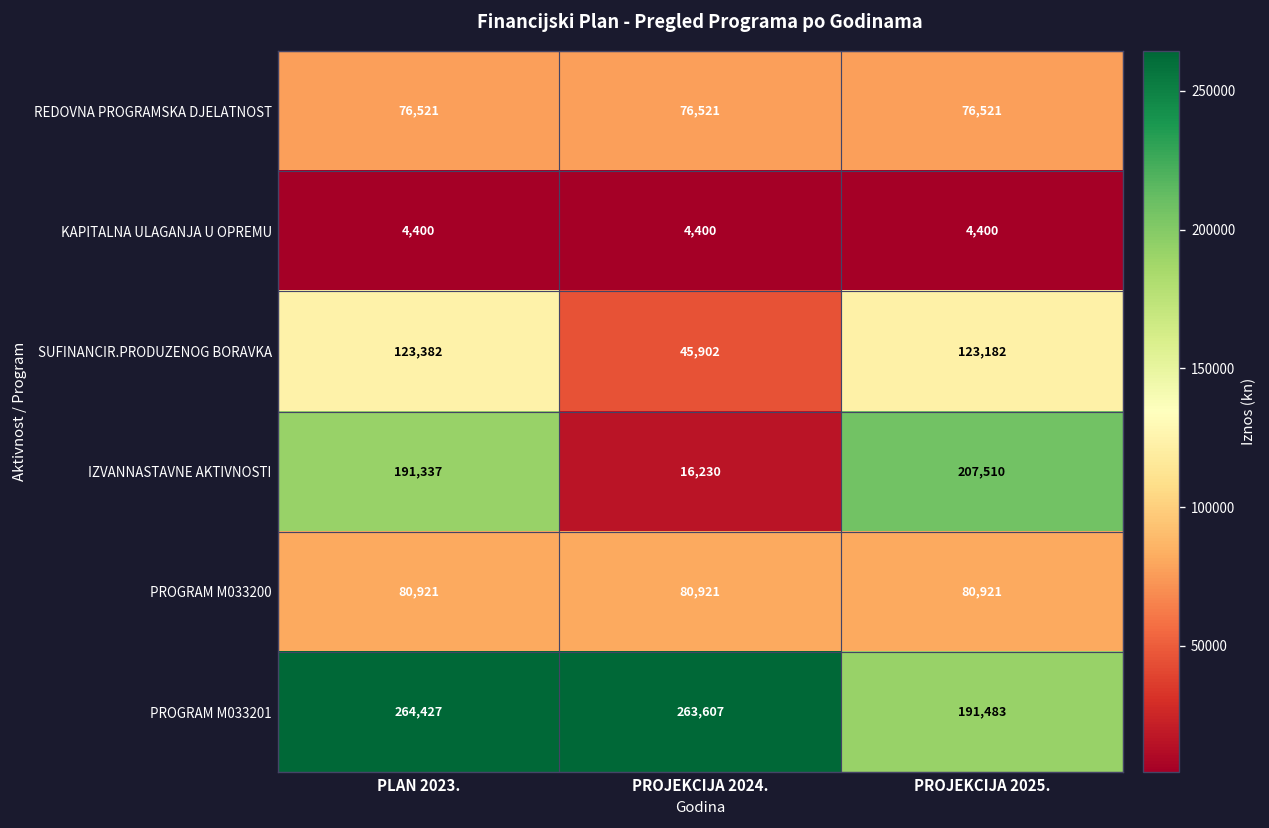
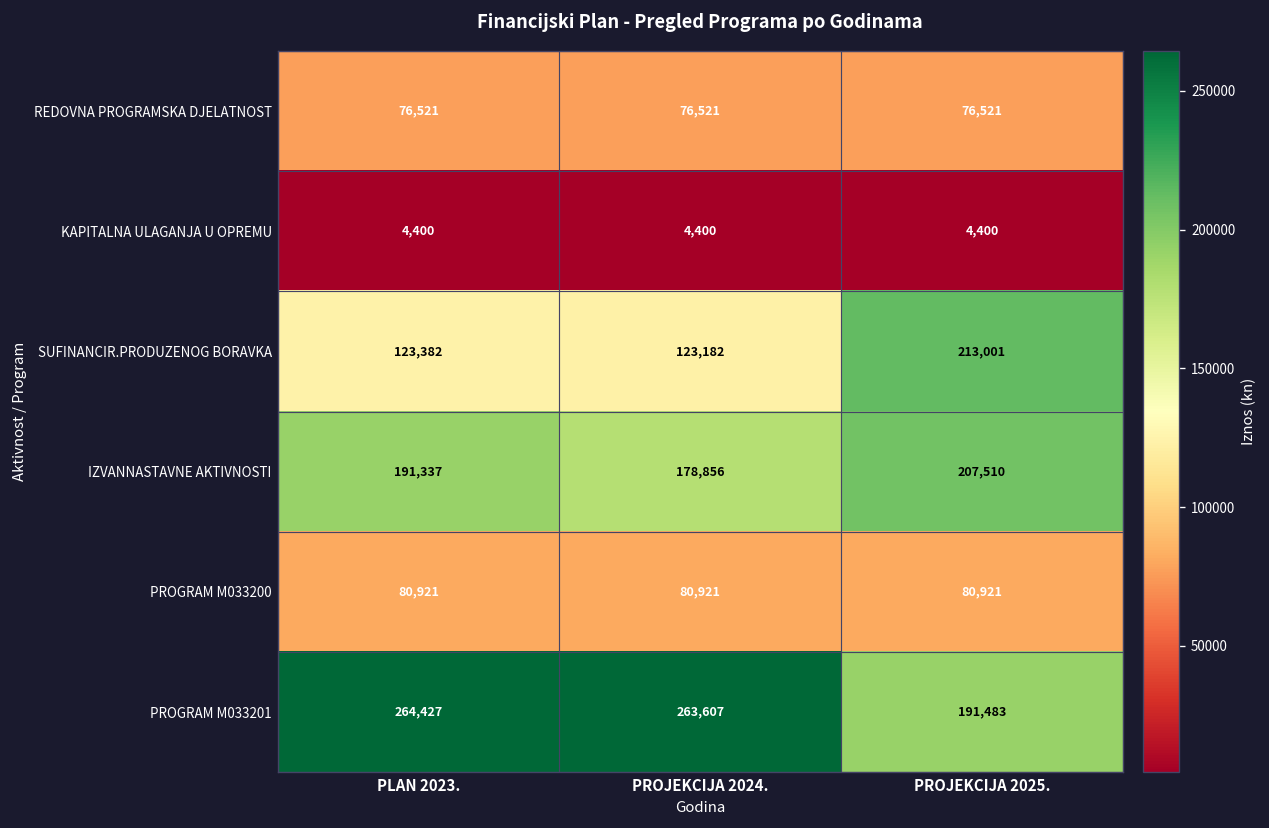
SUFINANCIR.PRODUZENOG BORAVKA, PROJEKCIJA 2024.: 45,902 -> 123,182
SUFINANCIR.PRODUZENOG BORAVKA, PROJEKCIJA 2025.: 123,182 -> 213,001
IZVANNASTAVNE AKTIVNOSTI, PROJEKCIJA 2024.: 16,230 -> 178,856
